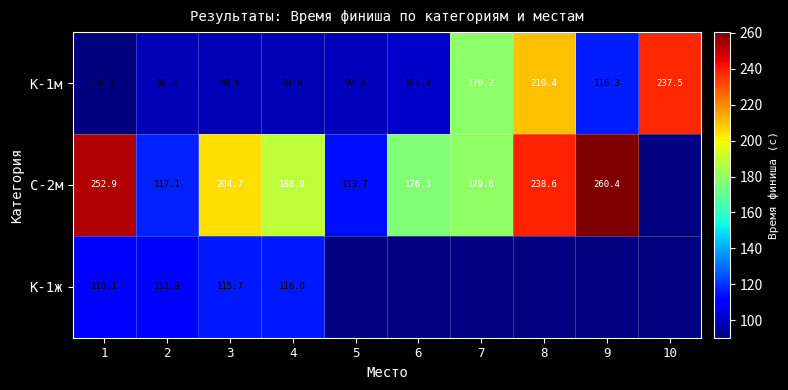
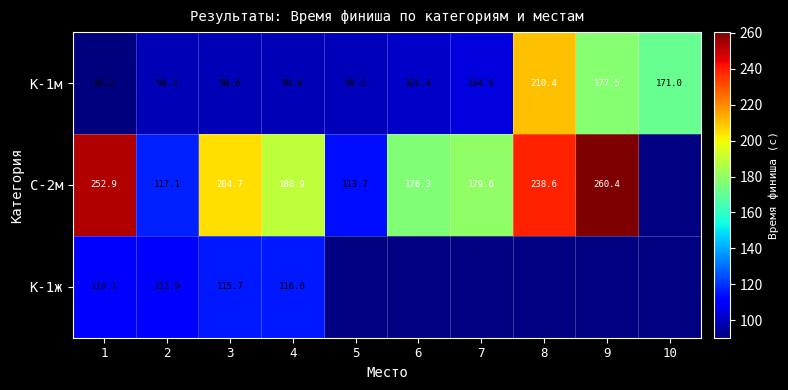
К-1м, 7: 179.2 -> 104.6
К-1м, 9: 116.3 -> 177.5
К-1м, 10: 237.5 -> 171.0
